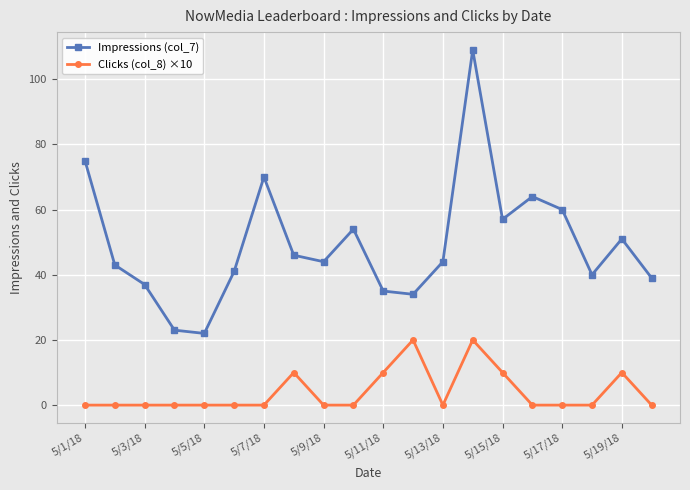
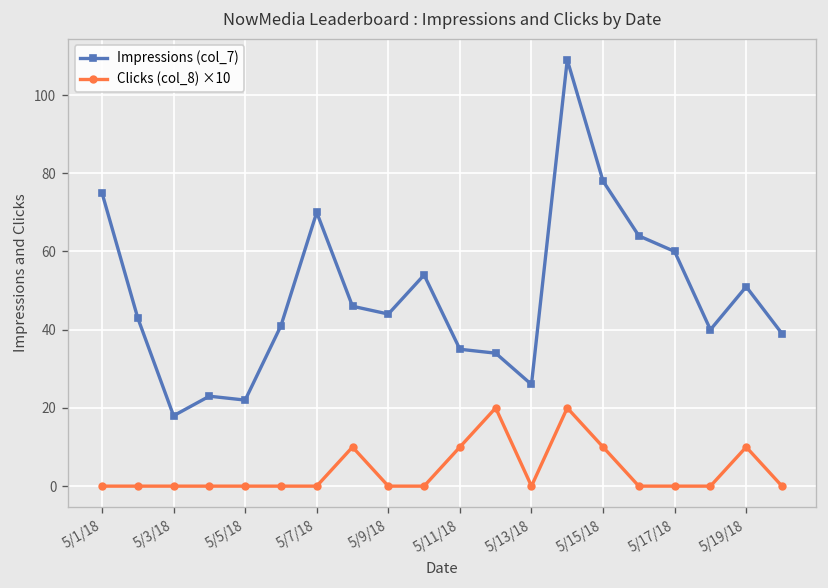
Impressions (col_7), 5/3/18: 37 -> 18
Impressions (col_7), 5/13/18: 44 -> 26
Impressions (col_7), 5/15/18: 57 -> 78
